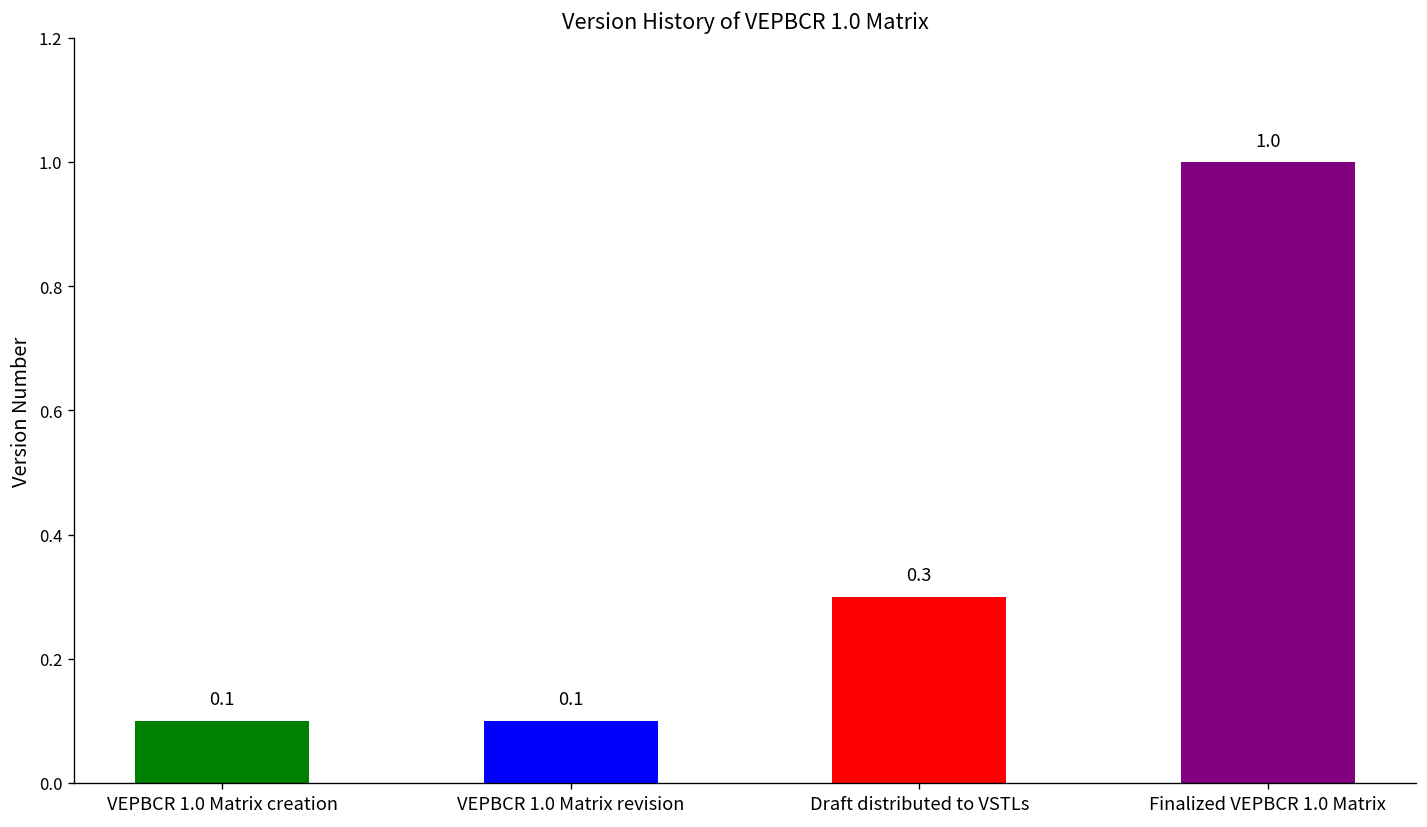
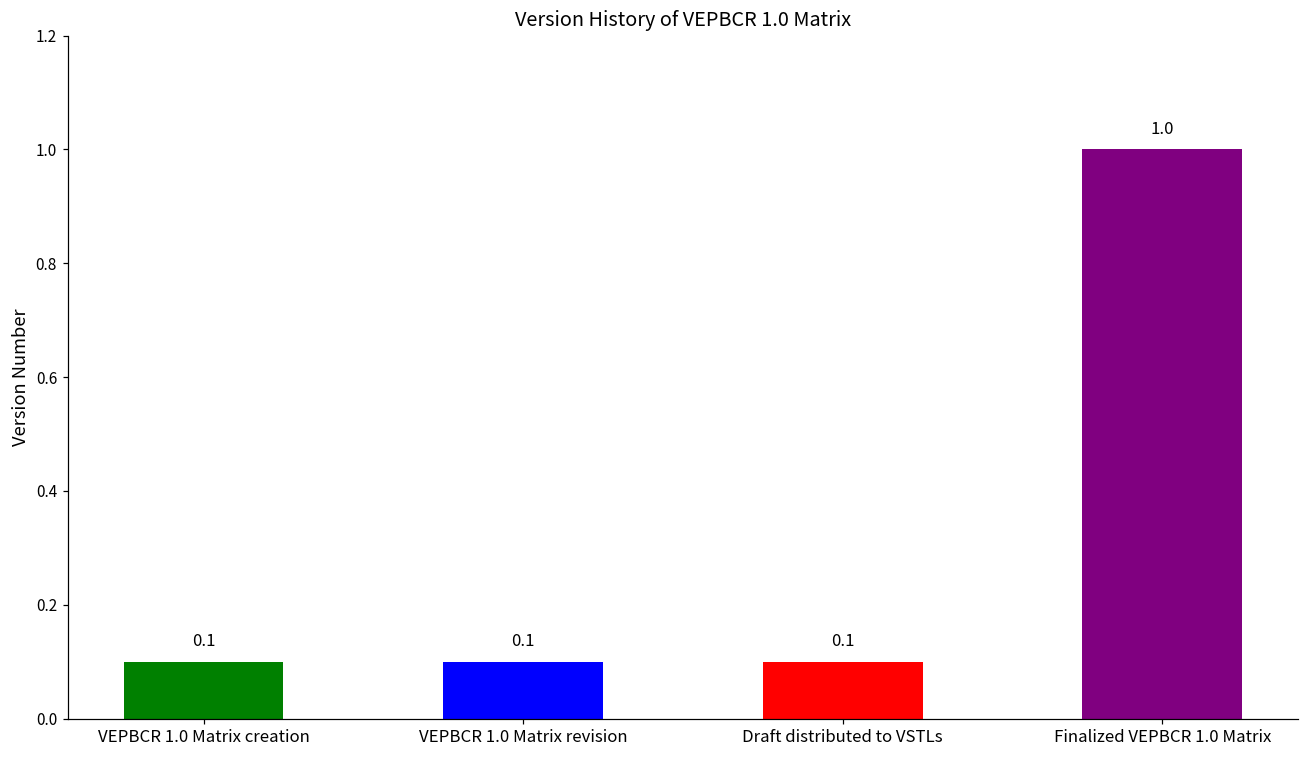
Draft distributed to VSTLs: 0.3 -> 0.1
